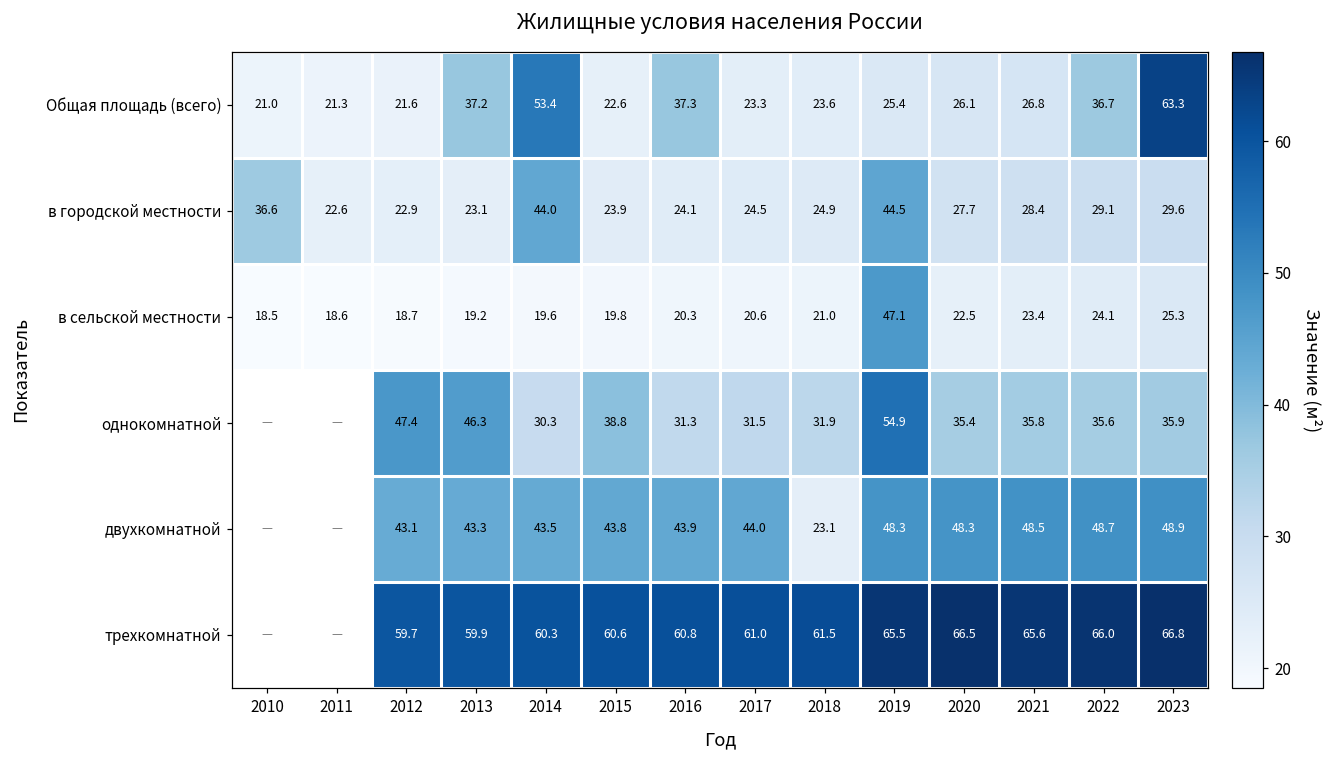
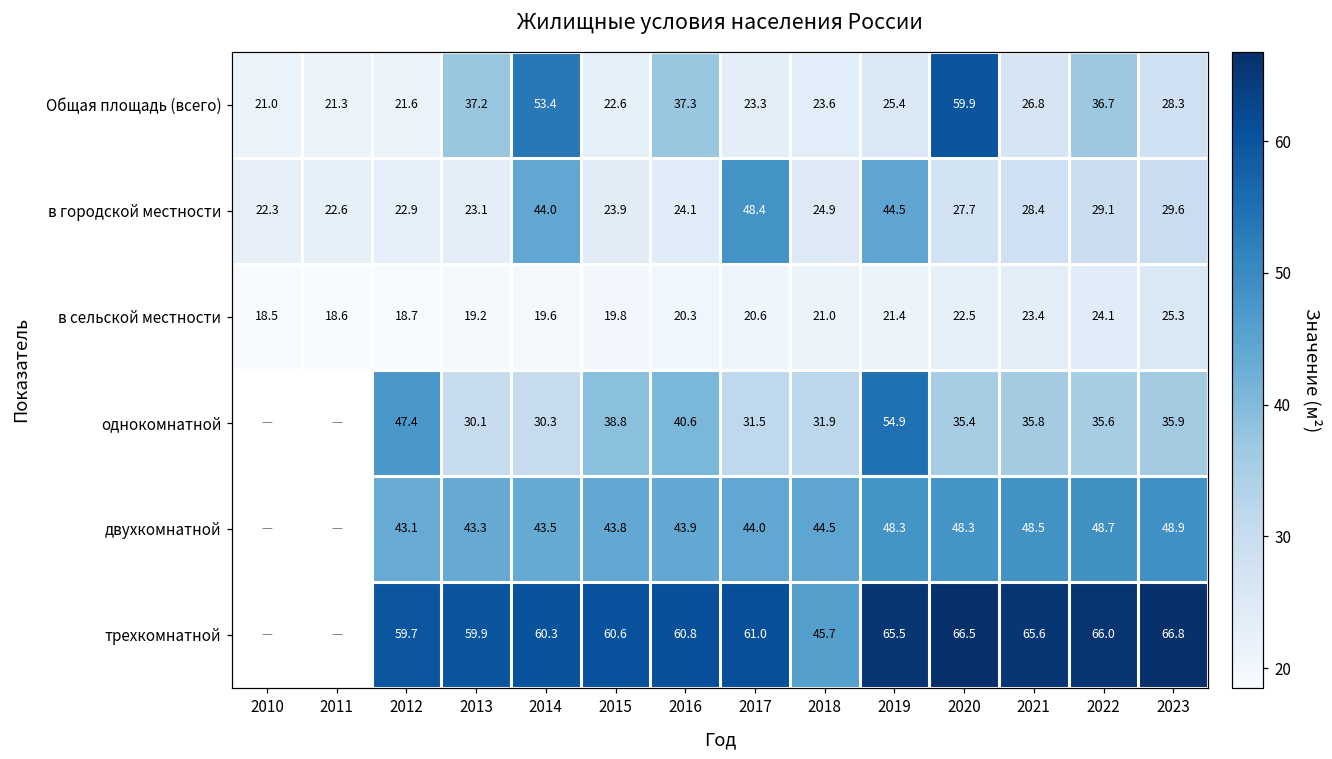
Общая площадь (всего), 2020: 26.1 -> 59.9
Общая площадь (всего), 2023: 63.3 -> 28.3
в городской местности, 2010: 36.6 -> 22.3
в городской местности, 2017: 24.5 -> 48.4
в сельской местности, 2019: 47.1 -> 21.4
однокомнатной, 2013: 46.3 -> 30.1
однокомнатной, 2016: 31.3 -> 40.6
двухкомнатной, 2018: 23.1 -> 44.5
трехкомнатной, 2018: 61.5 -> 45.7
